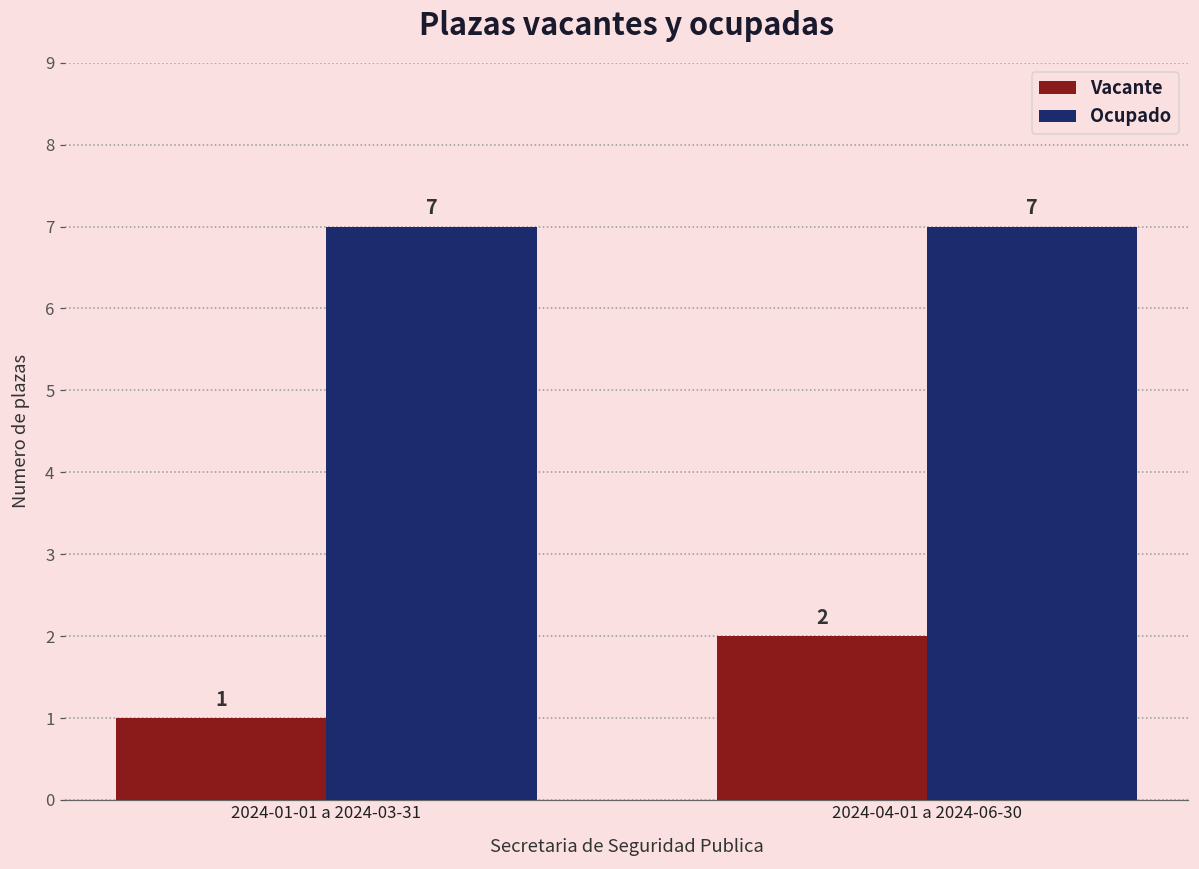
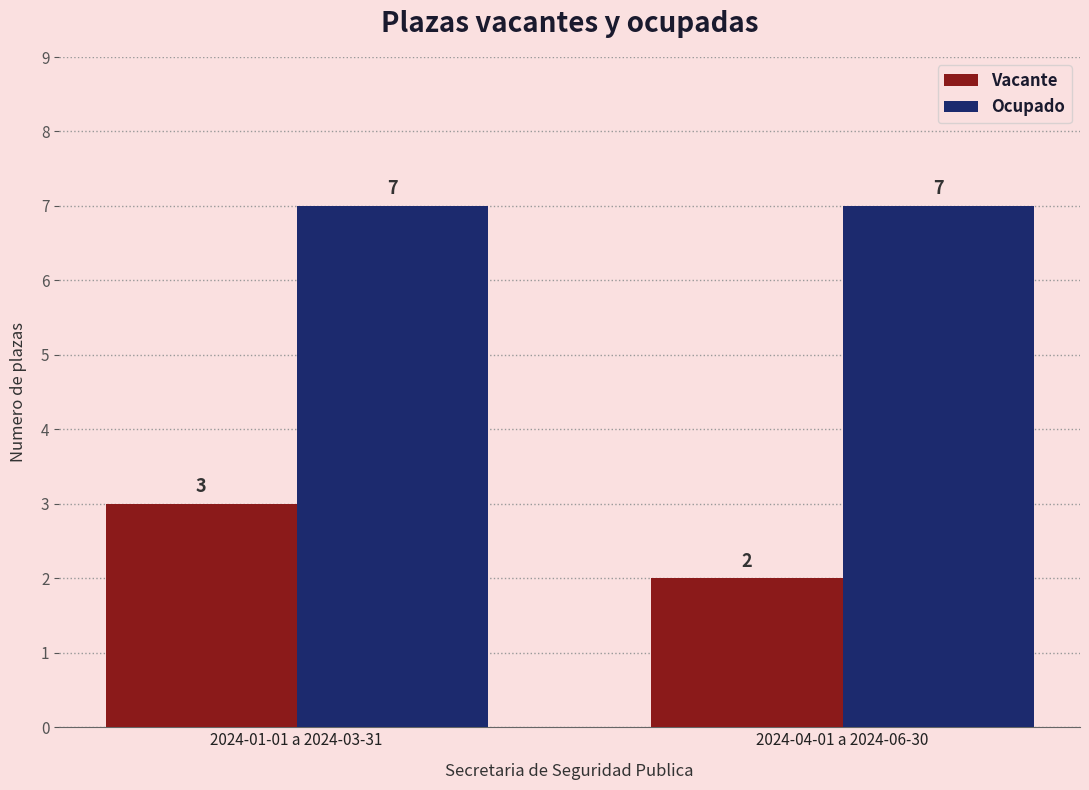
Vacante, 2024-01-01 a 2024-03-31: 1 -> 3
